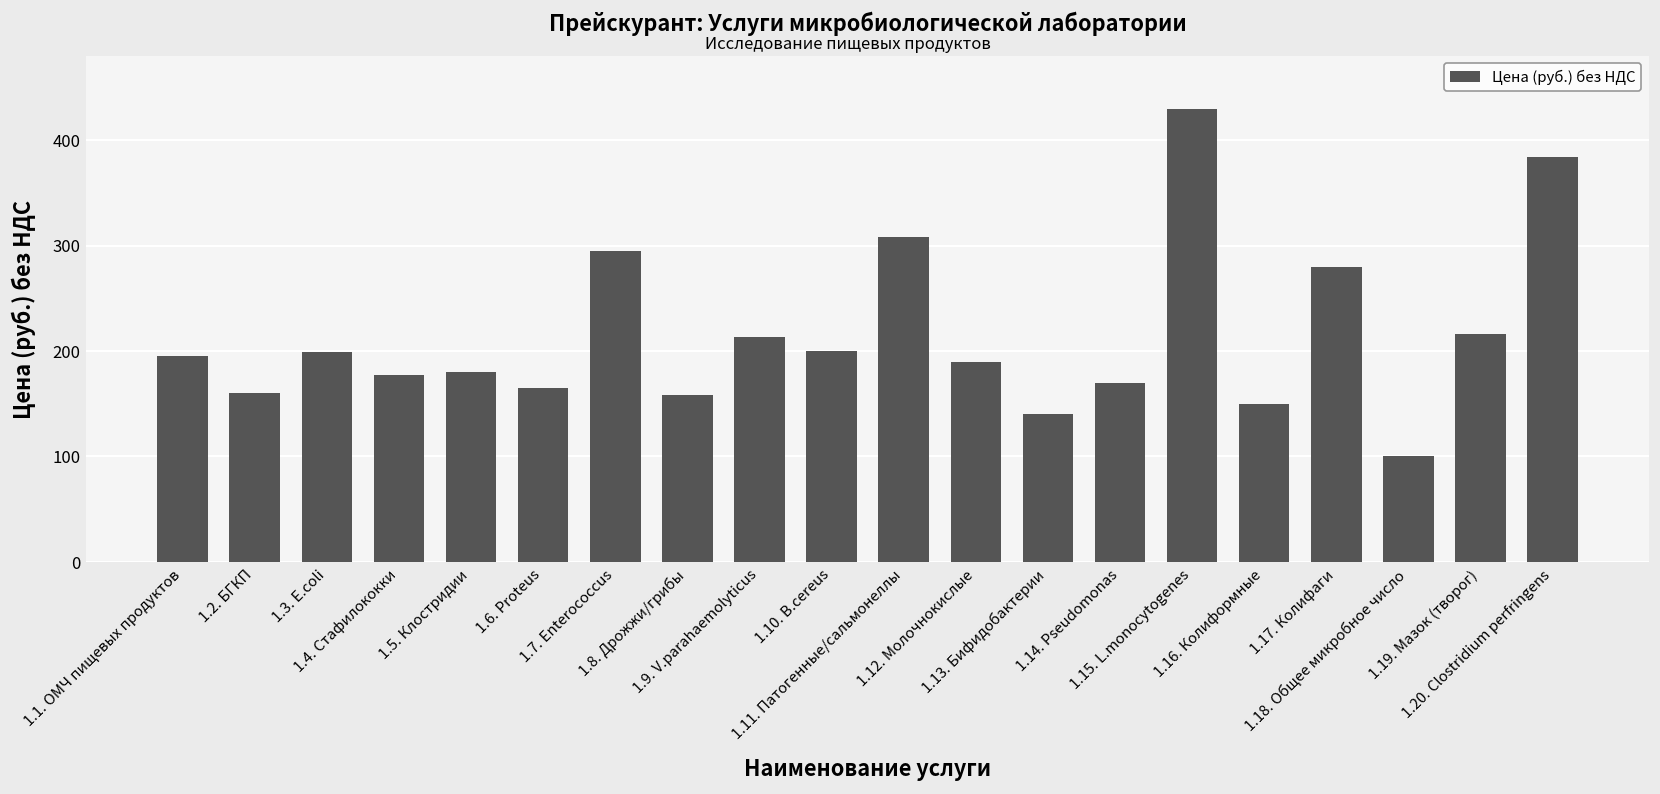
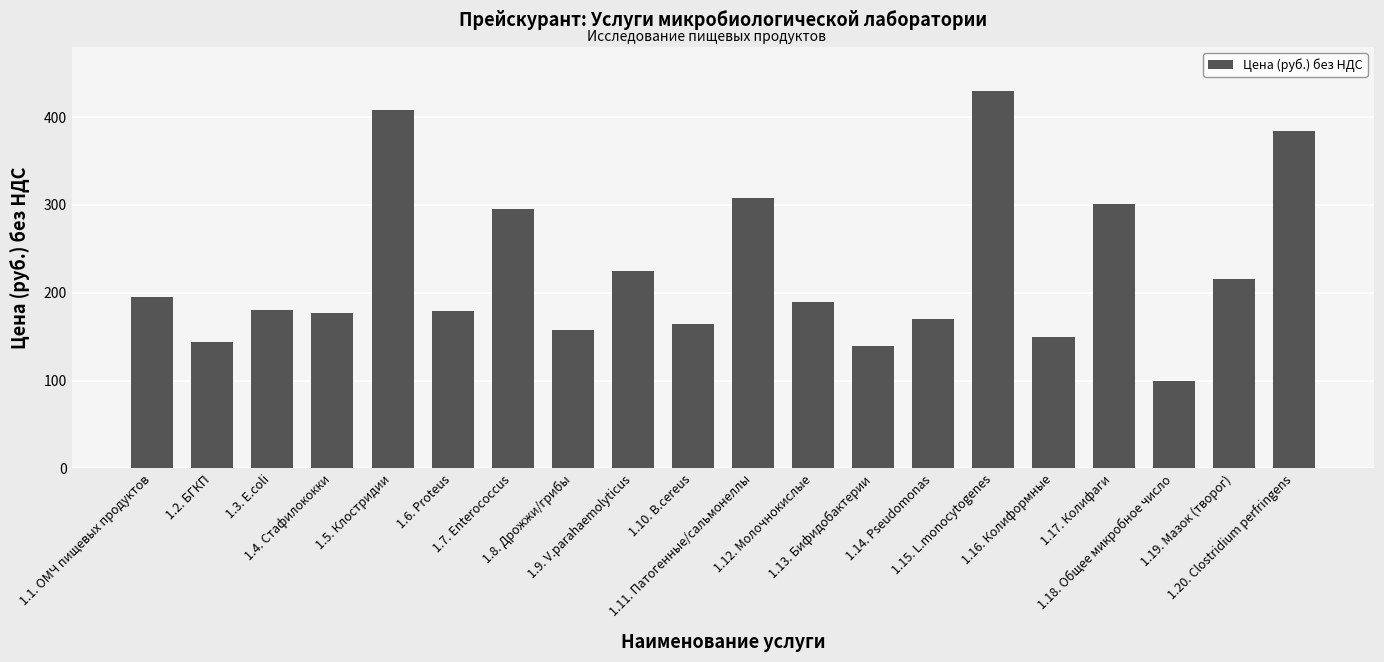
1.2. БГКП: 160 -> 140
1.3. E.coli: 200 -> 180
1.5. Клостридии: 180 -> 410
1.6. Proteus: 170 -> 180
1.9. V.parahaemolyticus: 210 -> 230
1.10. B.cereus: 200 -> 160
1.17. Колифаги: 280 -> 300
